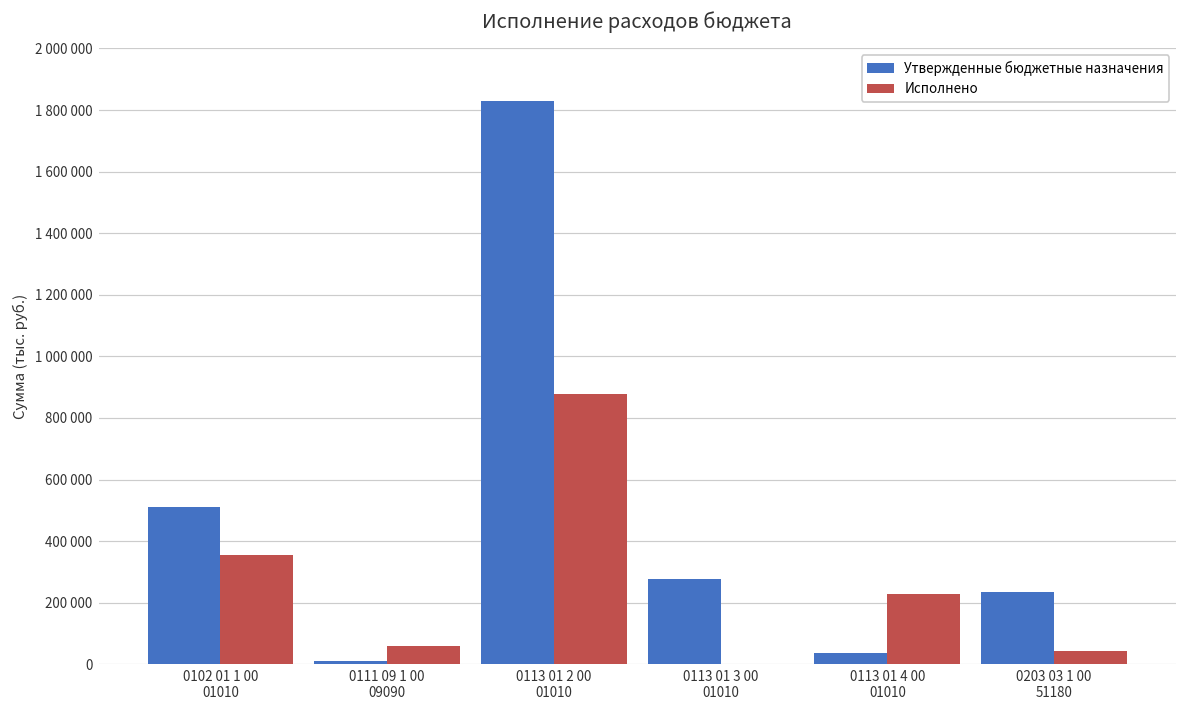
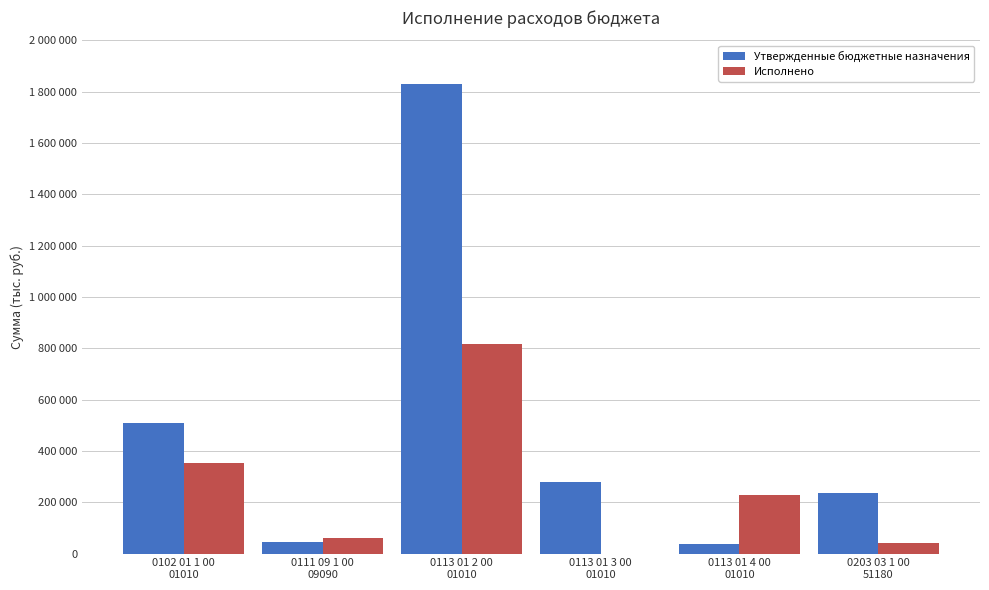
Утвержденные бюджетные назначения, 0111 09 1 00 09090: 10000 -> 40000
Исполнено, 0113 01 2 00 01010: 880000 -> 820000
